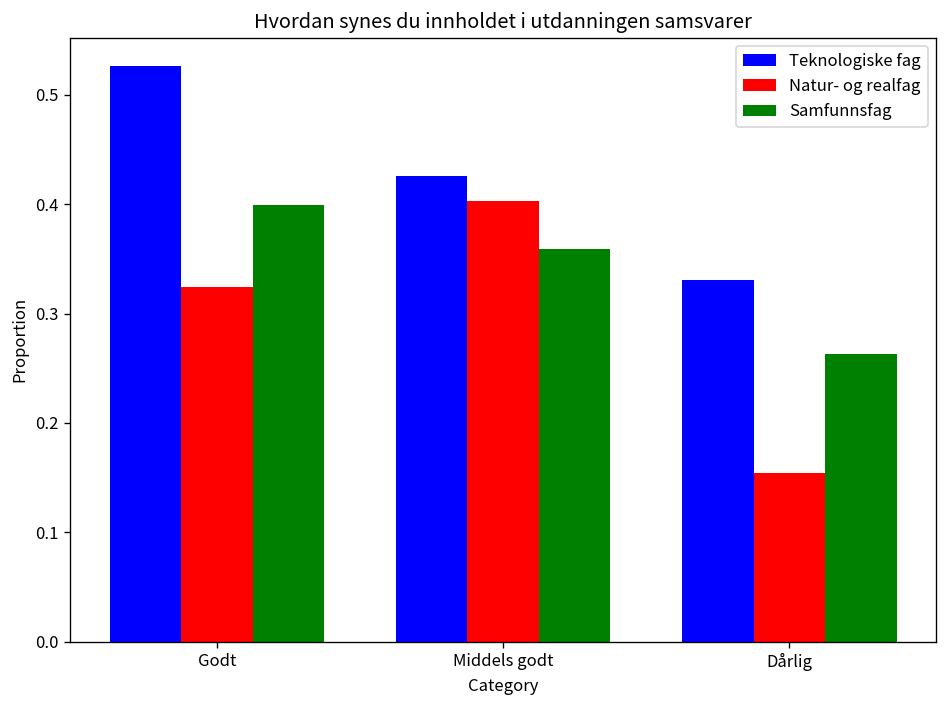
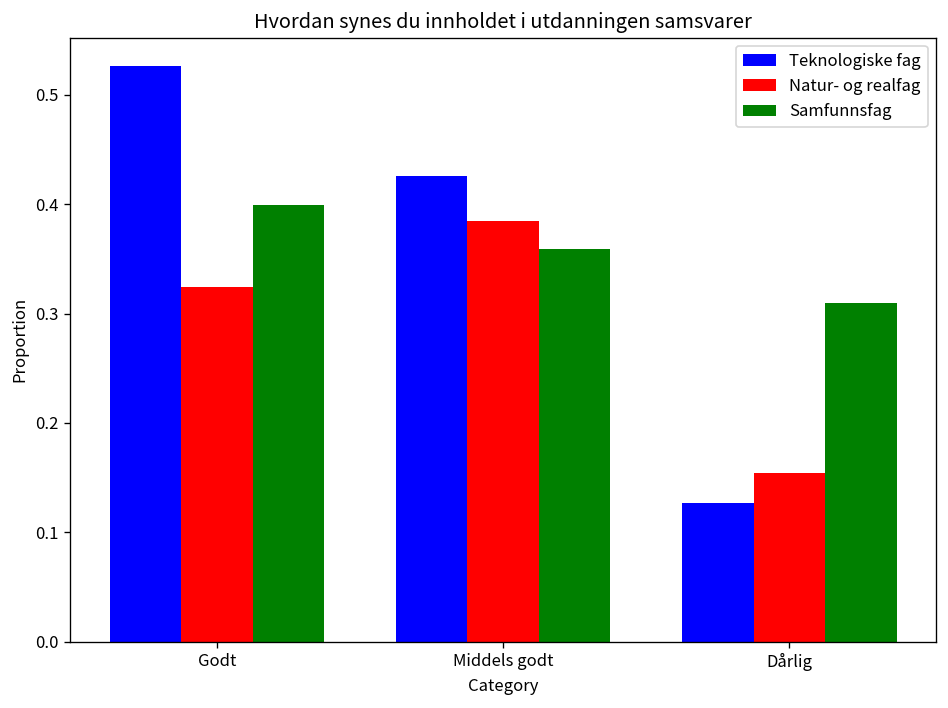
Natur- og realfag, Middels godt: 0.40 -> 0.38
Teknologiske fag, Dårlig: 0.33 -> 0.13
Samfunnsfag, Dårlig: 0.26 -> 0.31
